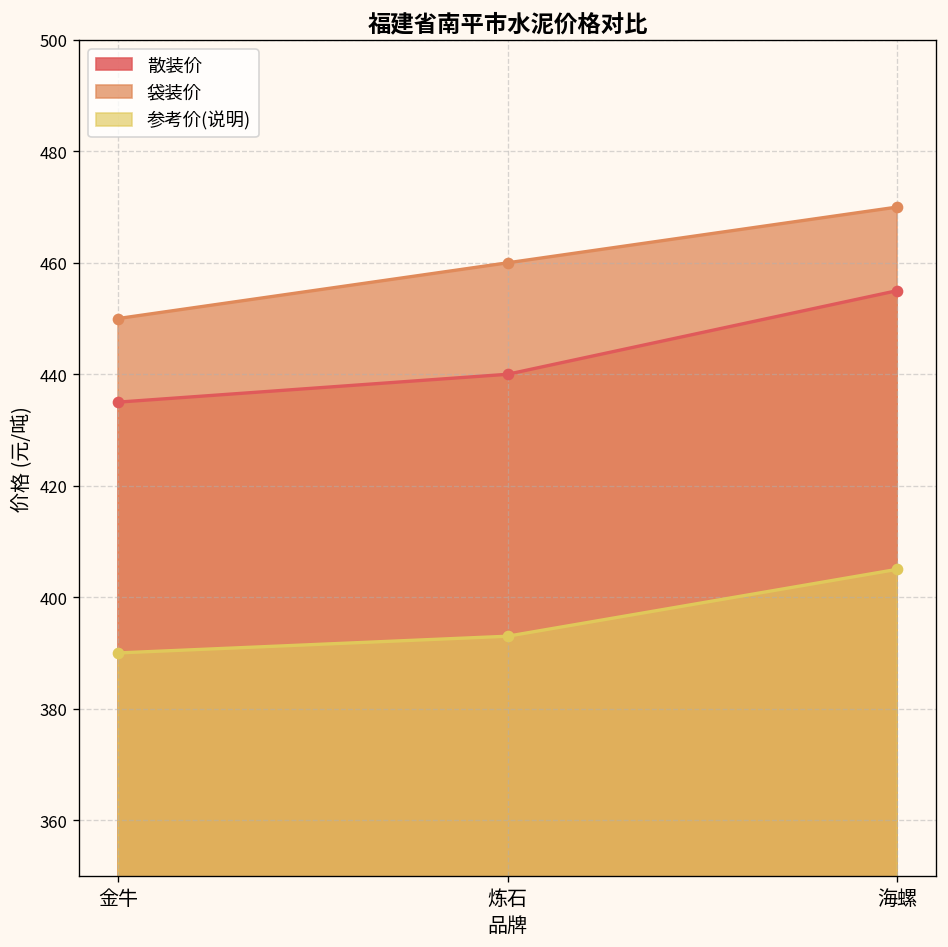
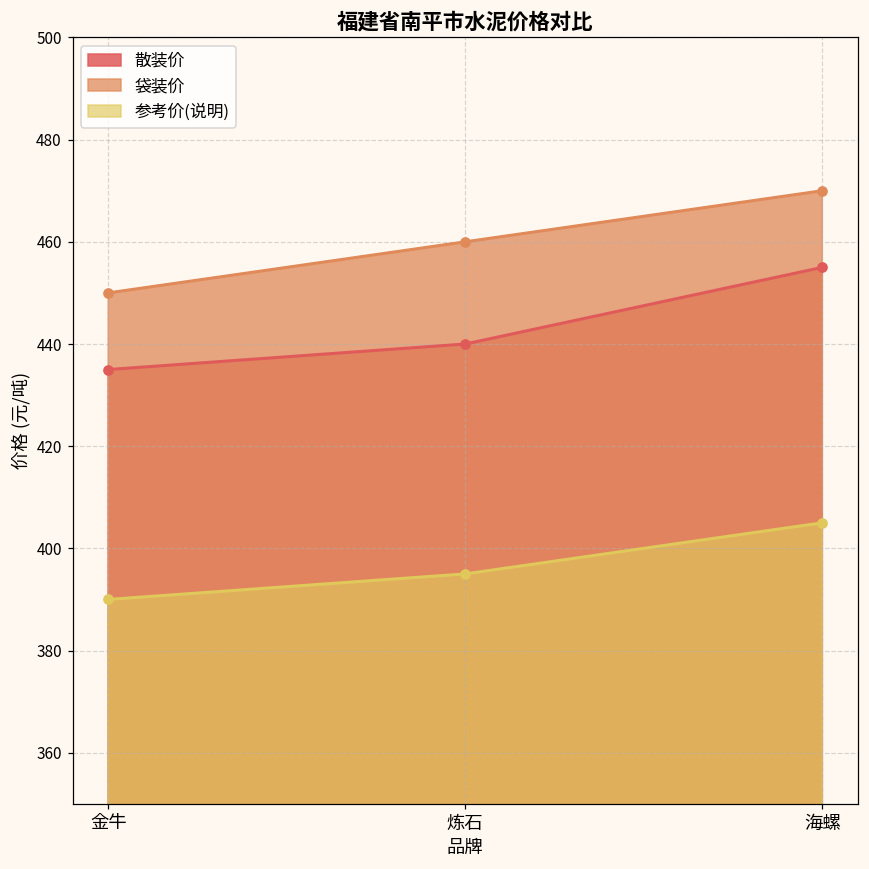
参考价(说明), 炼石: 393 -> 395
